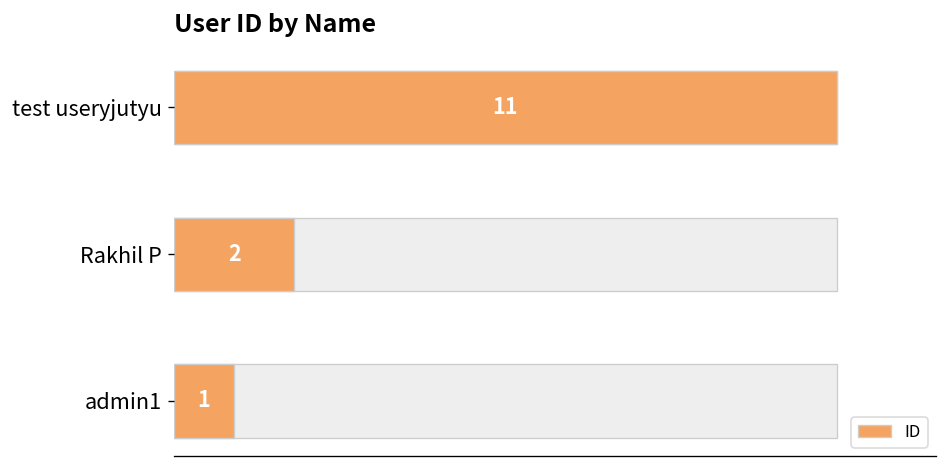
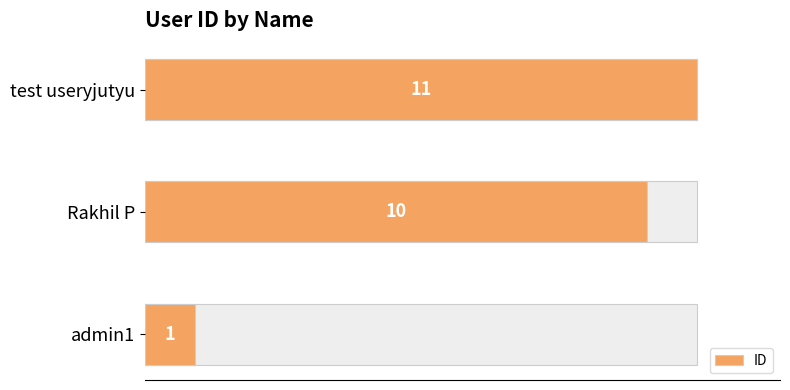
ID, Rakhil P: 2 -> 10
